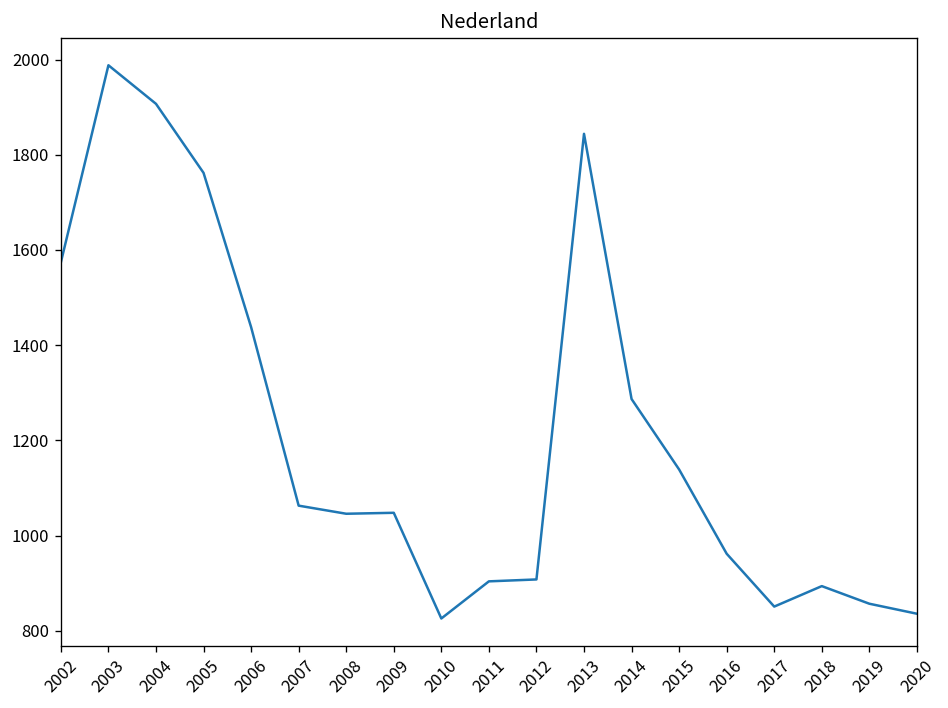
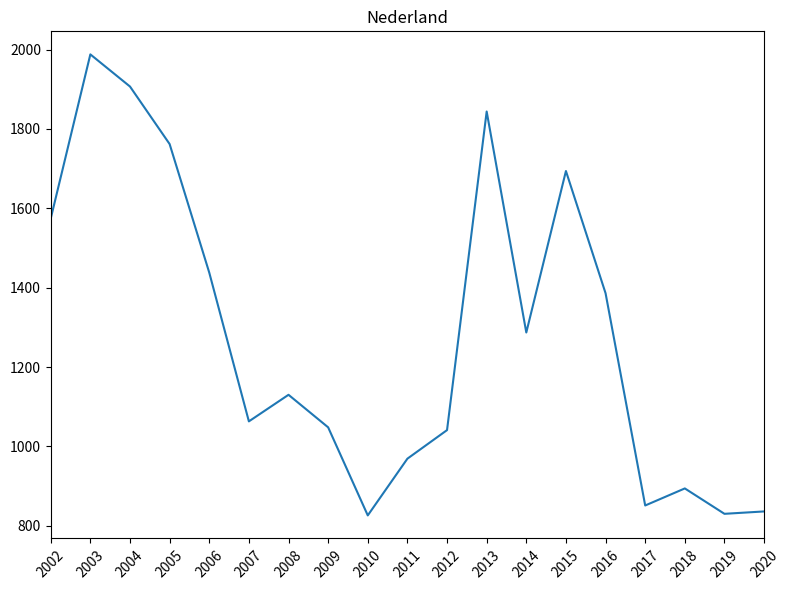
2008: 1050 -> 1130
2011: 900 -> 970
2012: 910 -> 1040
2015: 1140 -> 1690
2016: 960 -> 1390
2019: 860 -> 830
